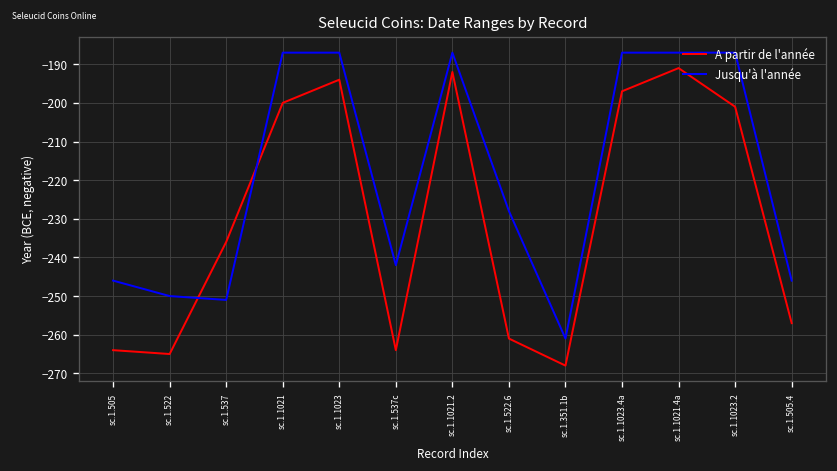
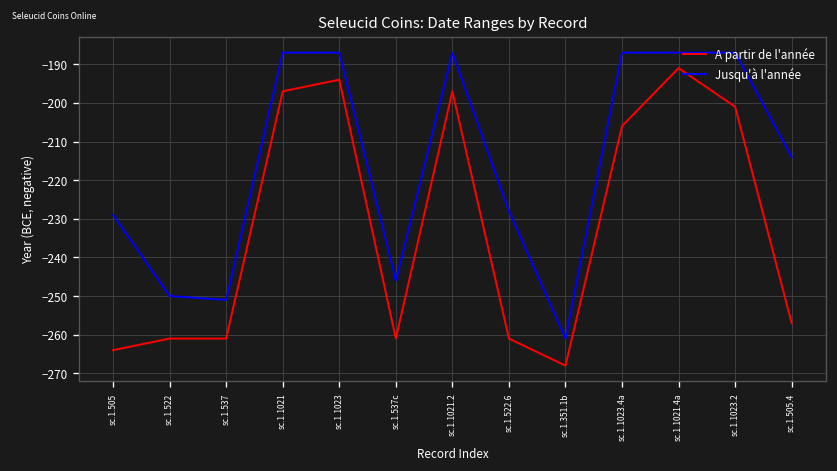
Jusqu'à l'année, sc.1.505: -246 -> -229
A partir de l'année, sc.1.522: -265 -> -261
A partir de l'année, sc.1.537: -236 -> -261
A partir de l'année, sc.1.1021: -200 -> -197
A partir de l'année, sc.1.537c: -264 -> -261
Jusqu'à l'année, sc.1.537c: -242 -> -246
A partir de l'année, sc.1.1021.2: -192 -> -197
A partir de l'année, sc.1.1023.4a: -197 -> -206
Jusqu'à l'année, sc.1.505.4: -246 -> -214
